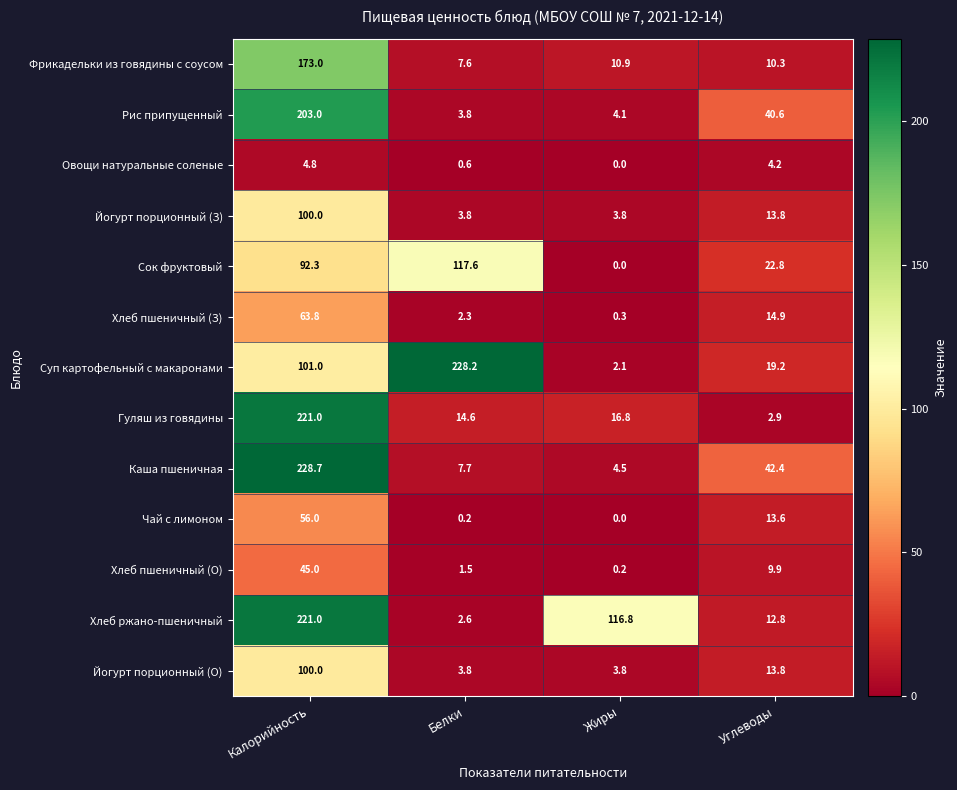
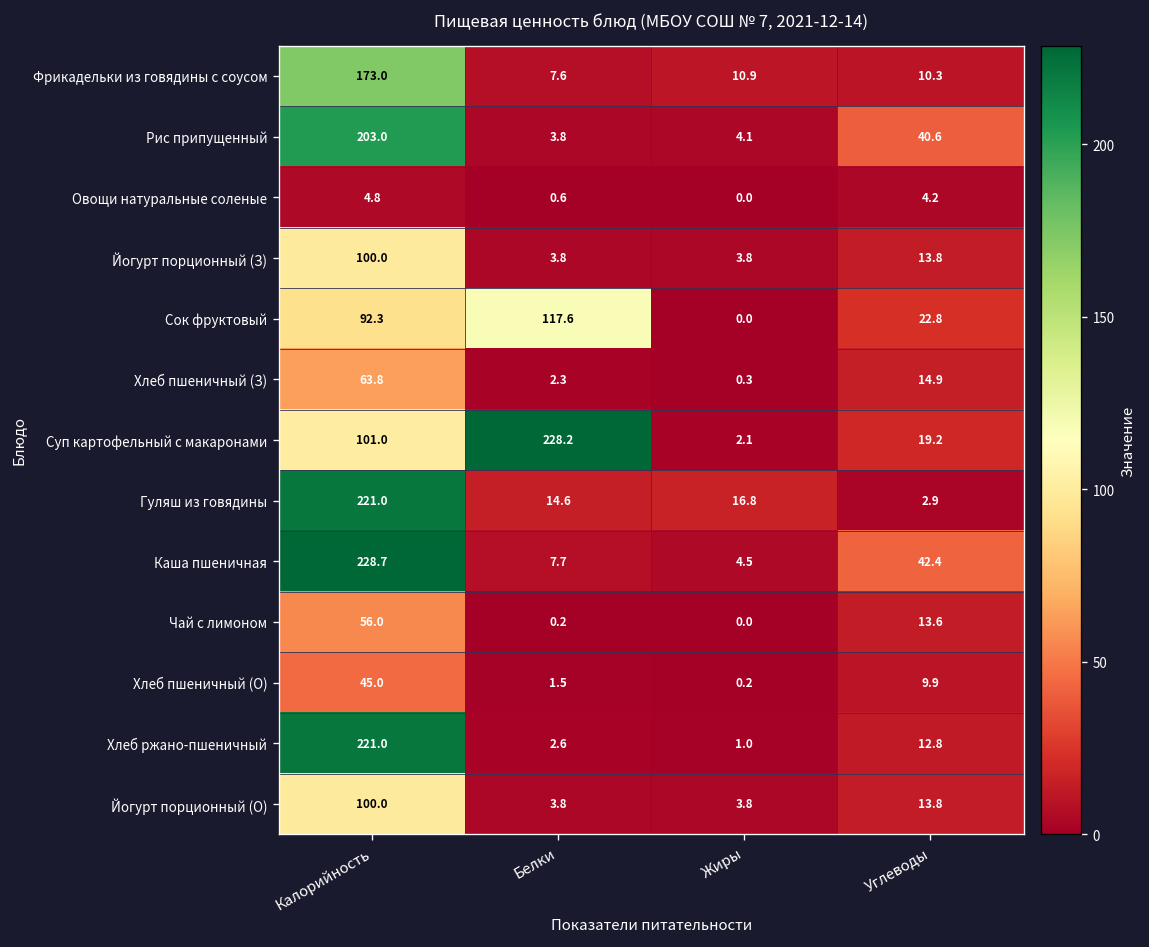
Хлеб ржано-пшеничный, Жиры: 116.8 -> 1.0
